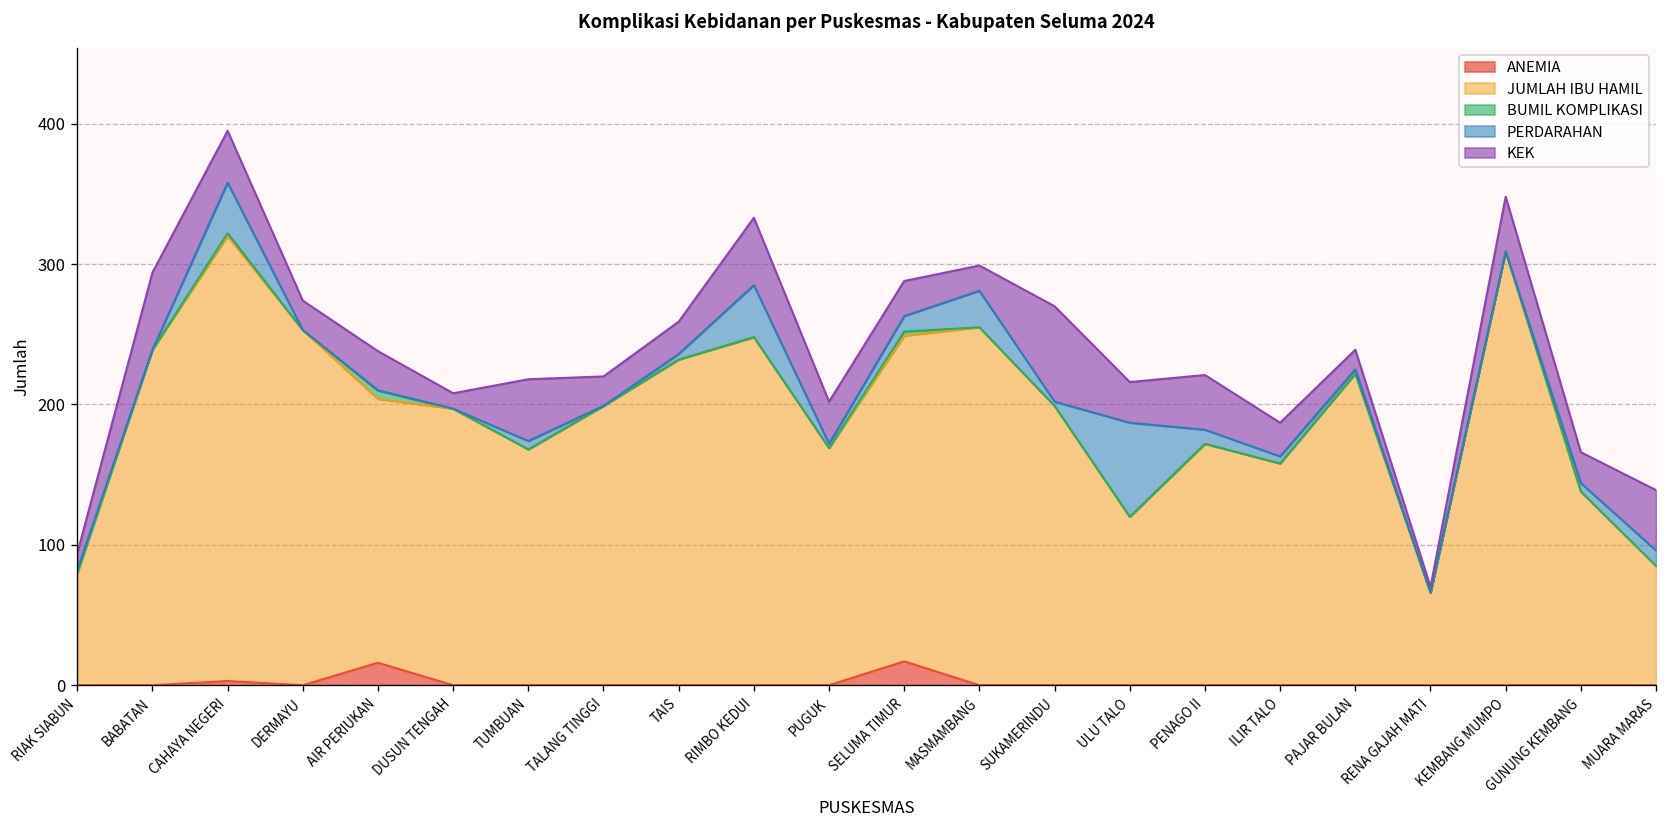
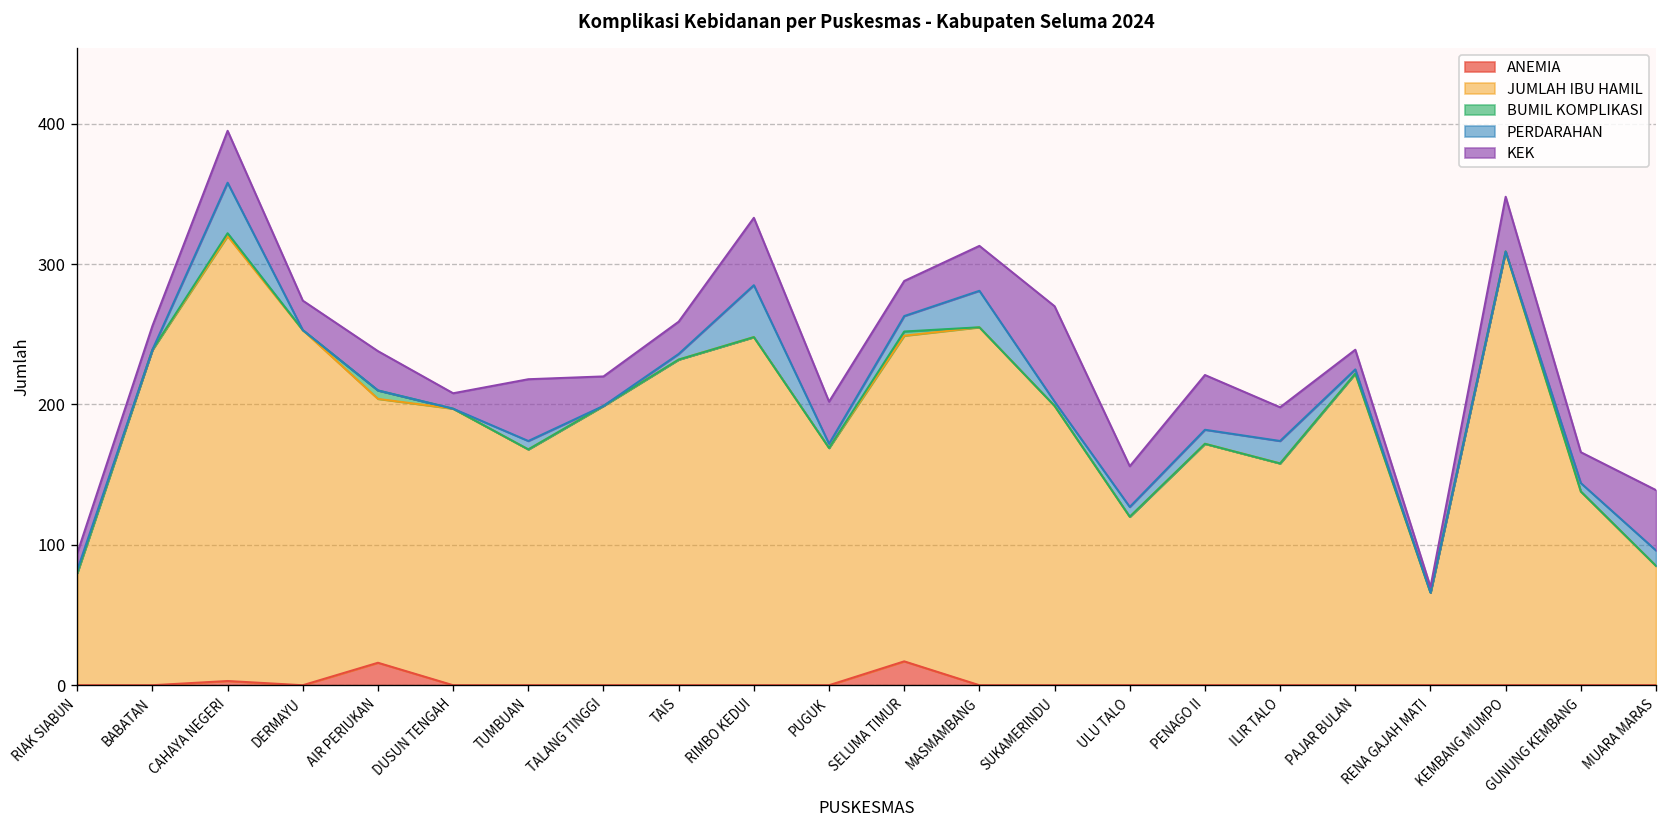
KEK, BABATAN: 55 -> 17
KEK, MASMAMBANG: 18 -> 32
PERDARAHAN, ULU TALO: 67 -> 7
PERDARAHAN, ILIR TALO: 5 -> 16
